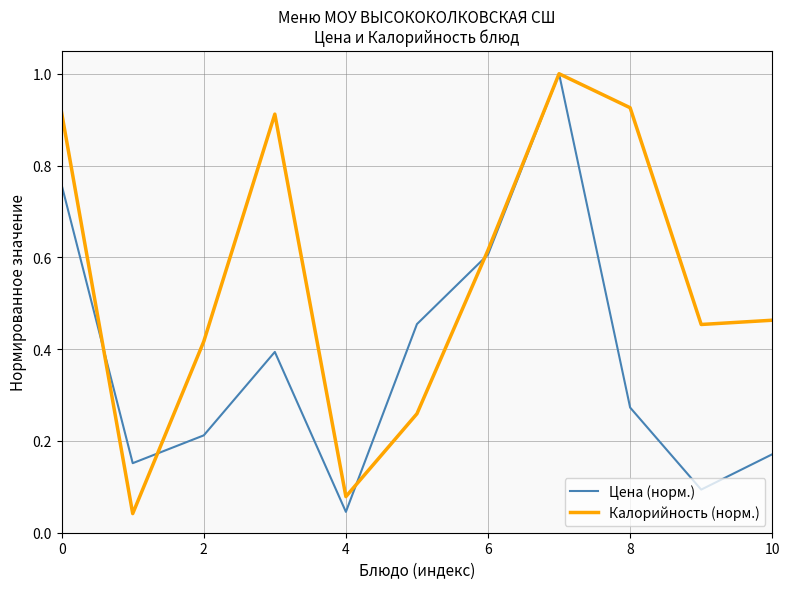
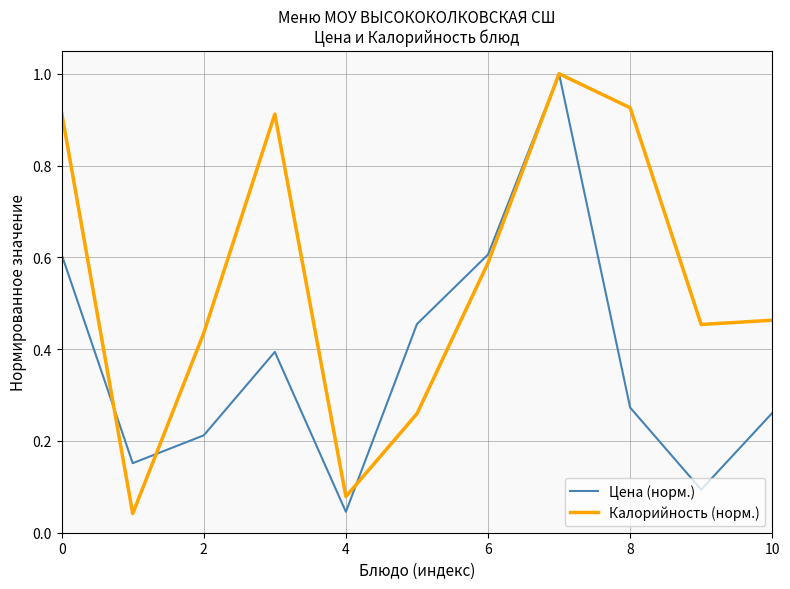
Цена (норм.), 0: 0.76 -> 0.61
Калорийность (норм.), 2: 0.42 -> 0.44
Калорийность (норм.), 6: 0.62 -> 0.59
Цена (норм.), 10: 0.17 -> 0.26
